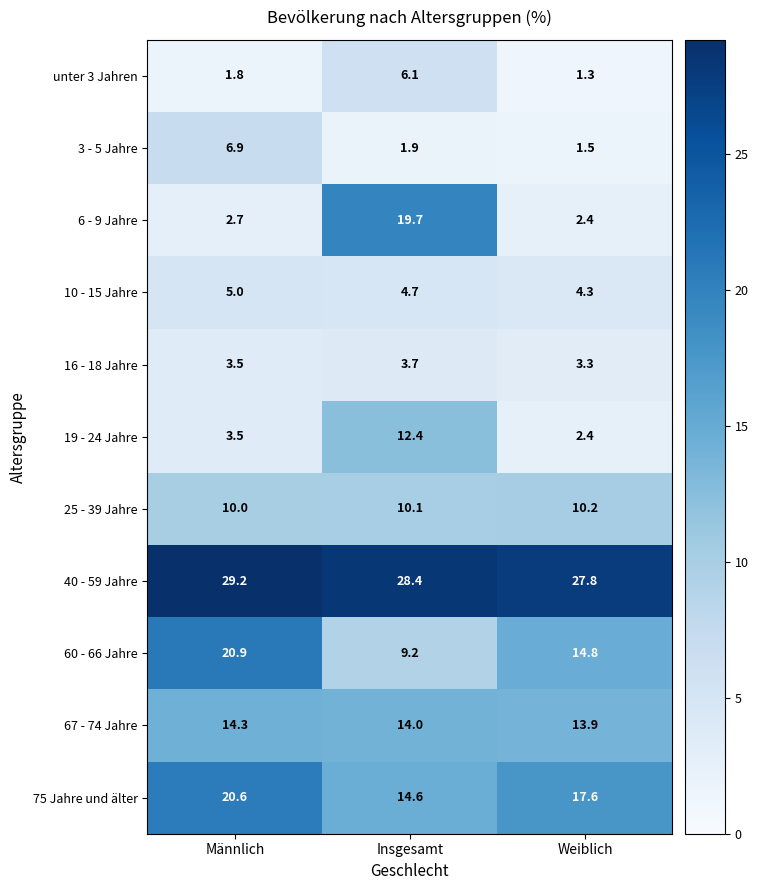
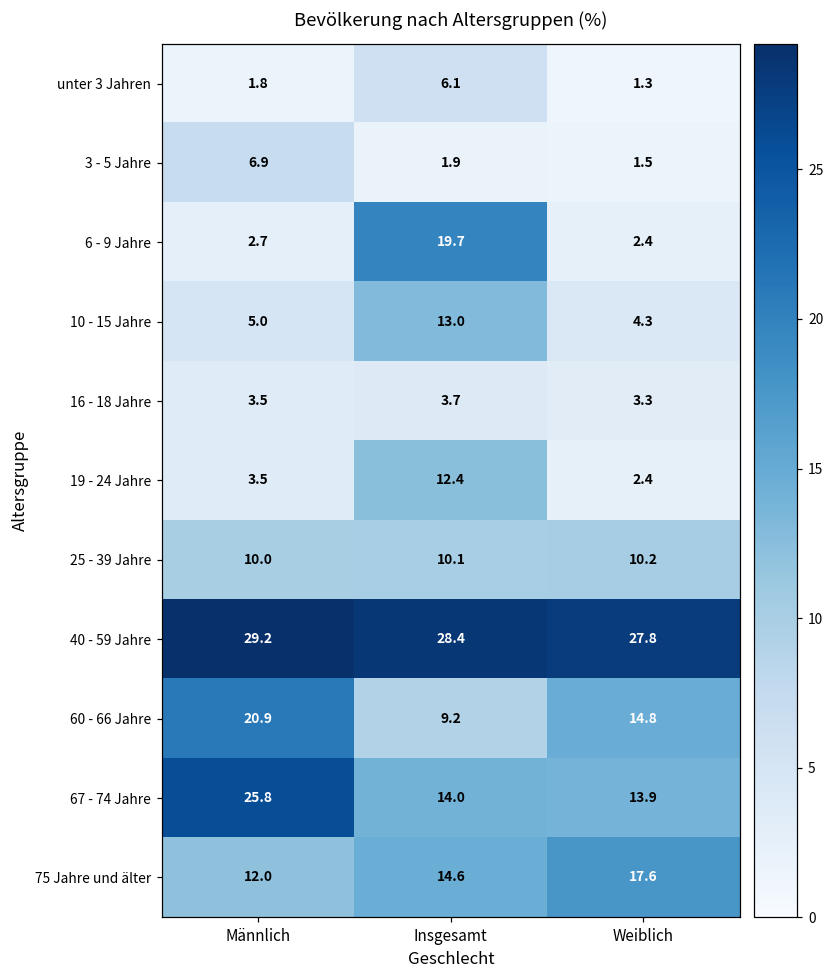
10 - 15 Jahre, Insgesamt: 4.7 -> 13.0
67 - 74 Jahre, Männlich: 14.3 -> 25.8
75 Jahre und älter, Männlich: 20.6 -> 12.0
